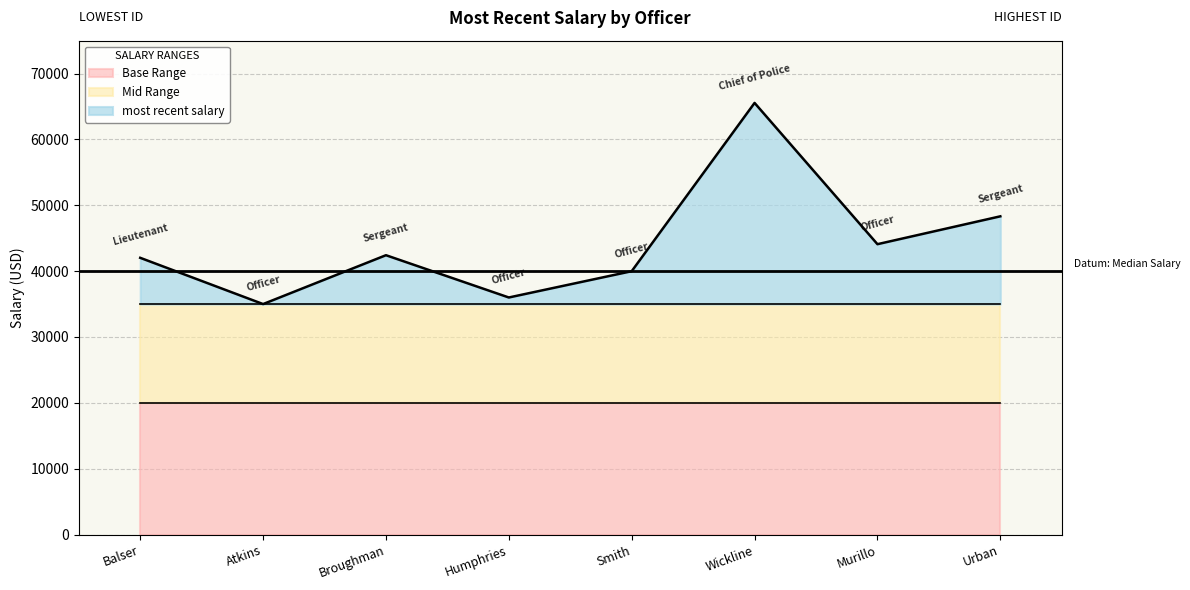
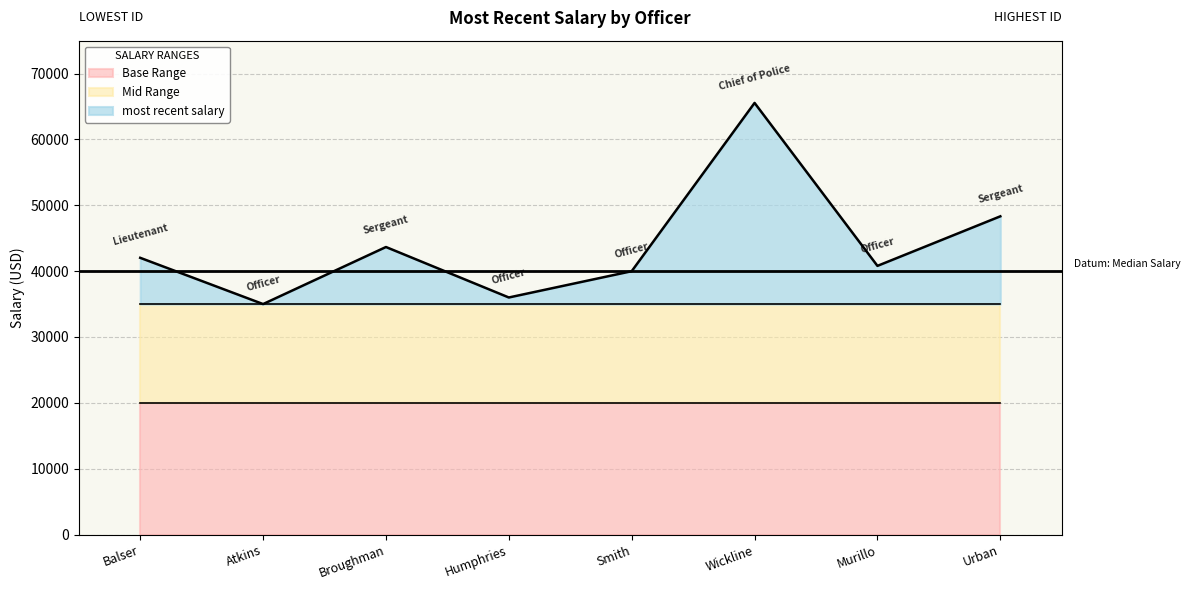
most recent salary, Broughman: 42000 -> 44000
most recent salary, Murillo: 44000 -> 41000
